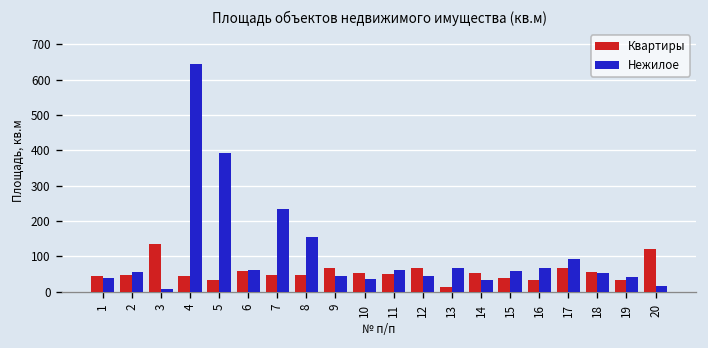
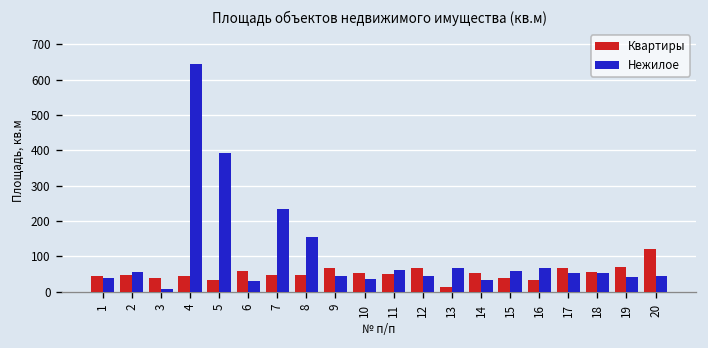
Квартиры, 3: 140 -> 40
Нежилое, 6: 60 -> 30
Нежилое, 17: 90 -> 50
Квартиры, 19: 30 -> 70
Нежилое, 20: 20 -> 40
